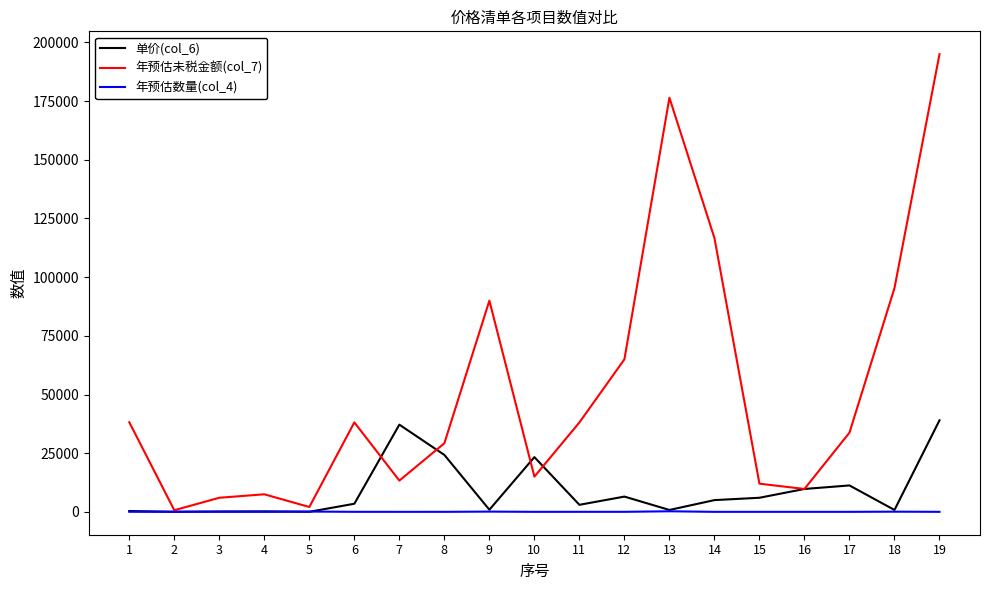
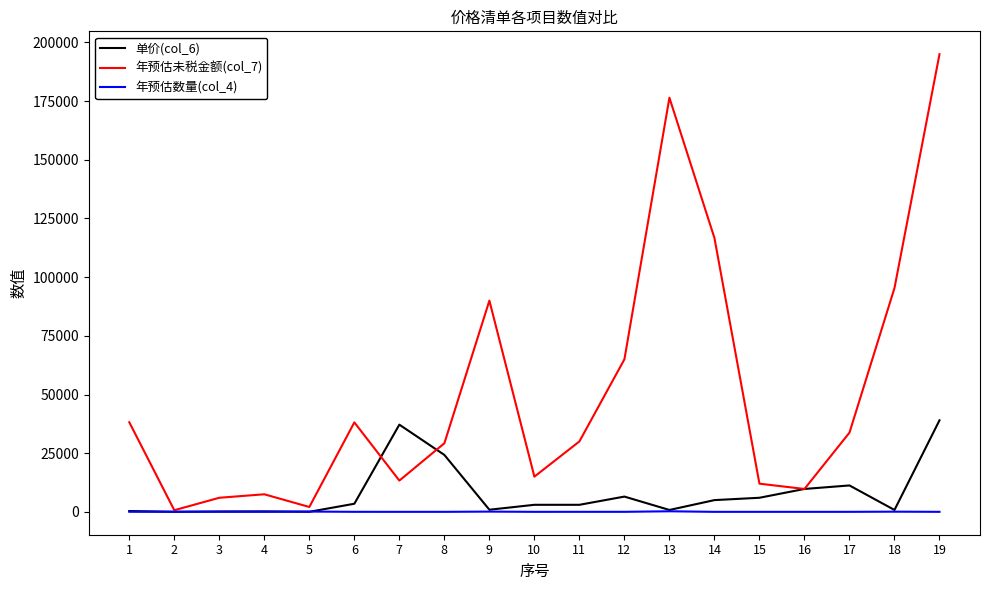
单价(col_6), 10: 23000 -> 3000
年预估未税金额(col_7), 11: 38000 -> 30000
